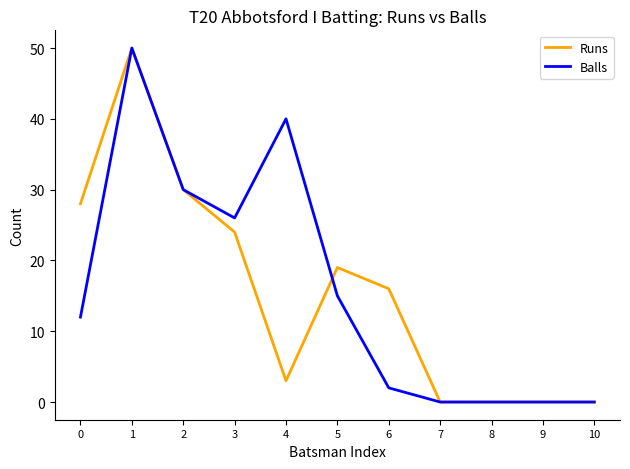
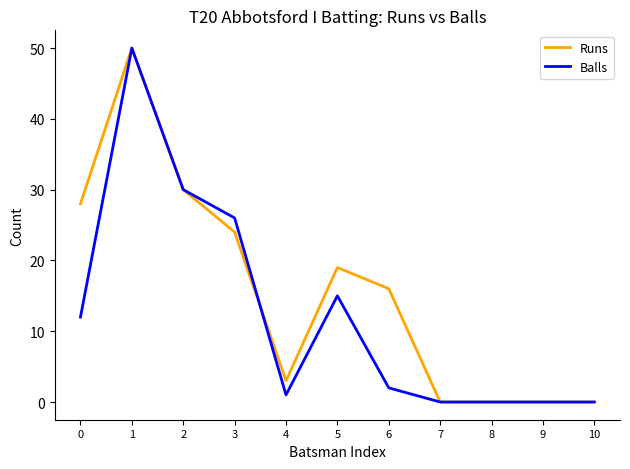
Balls, 4: 40 -> 1
